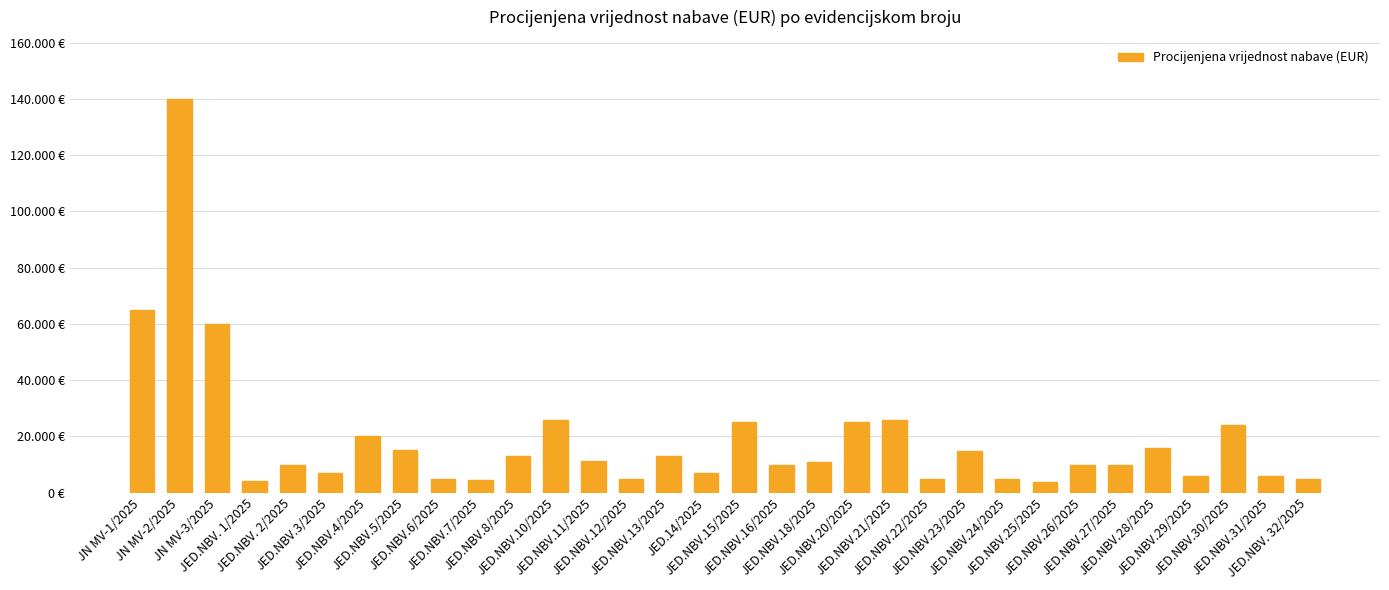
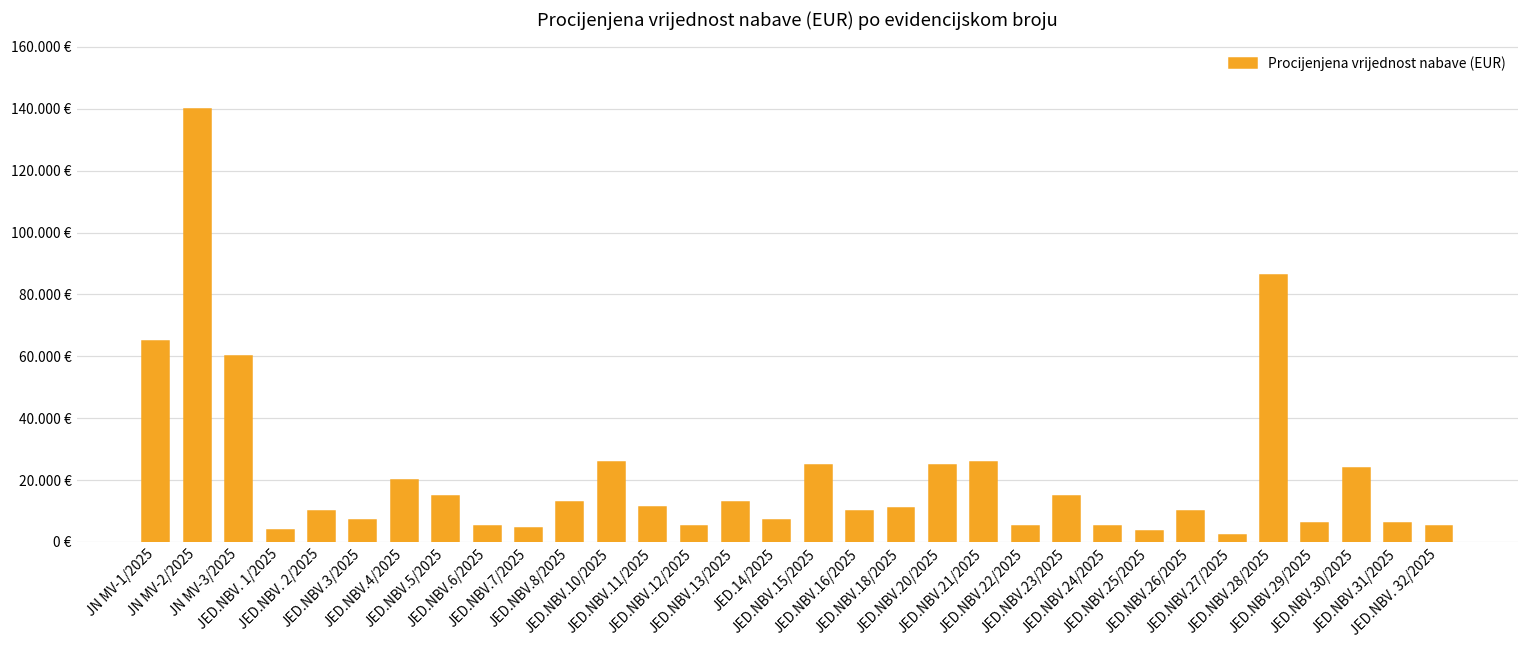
JED.NBV.27/2025: 10 € -> 2 €
JED.NBV.28/2025: 16 € -> 86 €
